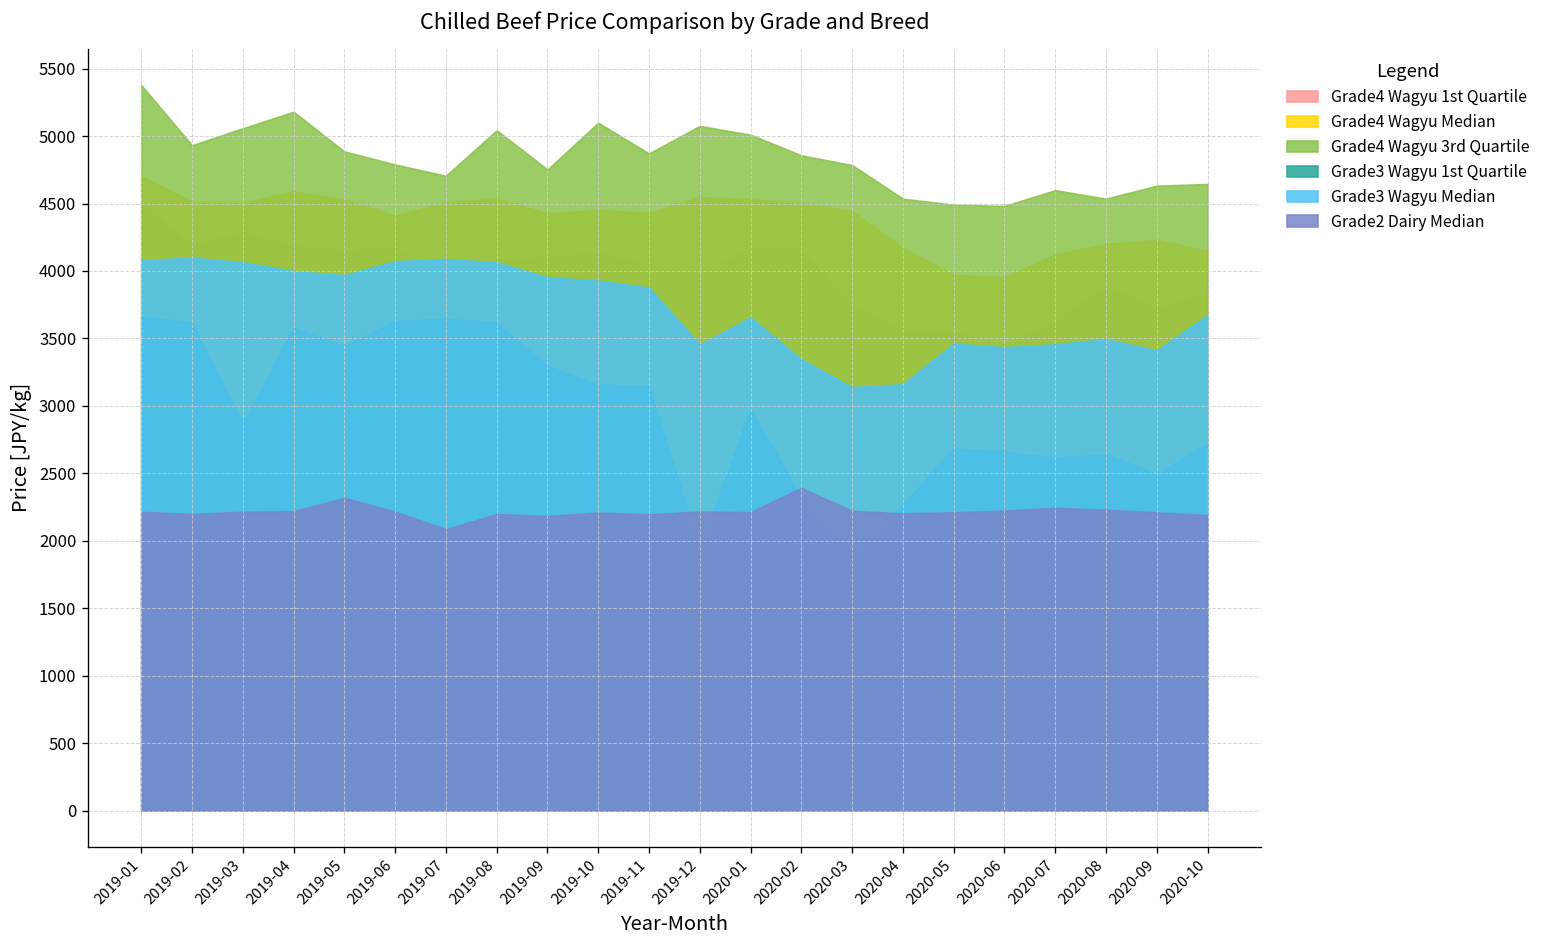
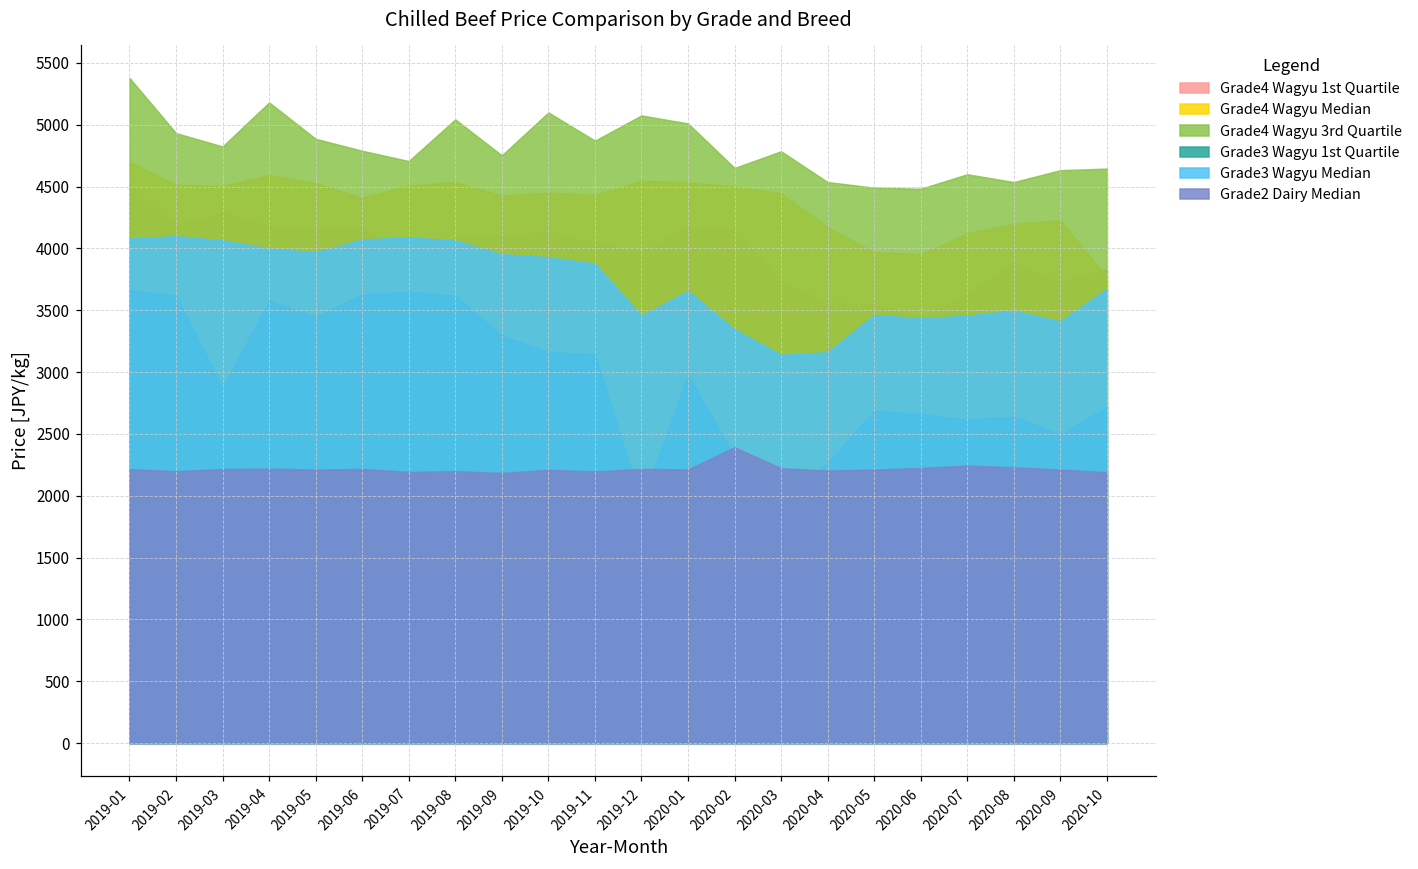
Grade4 Wagyu 3rd Quartile, 2019-03: 5060 -> 4820
Grade2 Dairy Median, 2019-05: 2320 -> 2210
Grade2 Dairy Median, 2019-07: 2090 -> 2190
Grade4 Wagyu 3rd Quartile, 2020-02: 4860 -> 4650
Grade4 Wagyu Median, 2020-10: 4150 -> 3770
